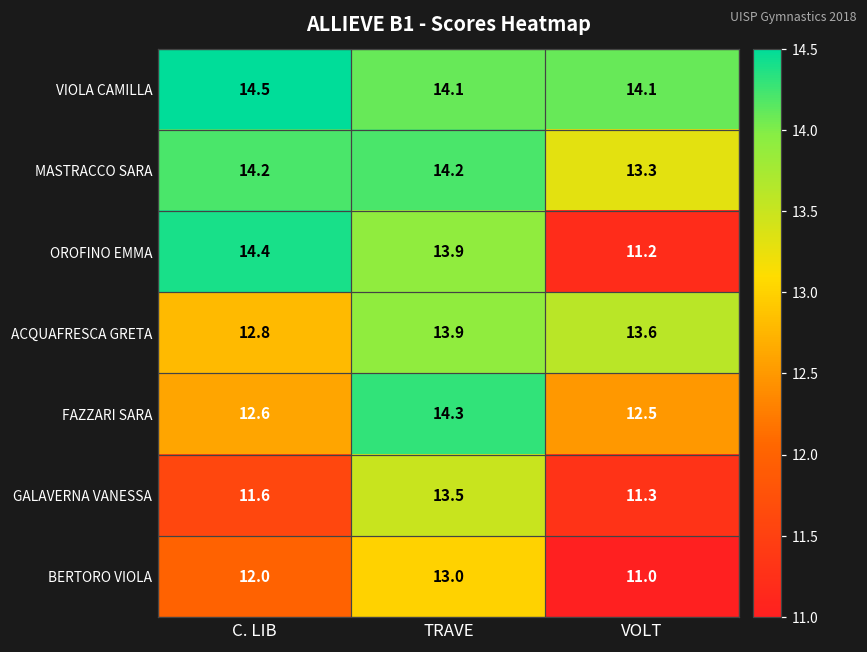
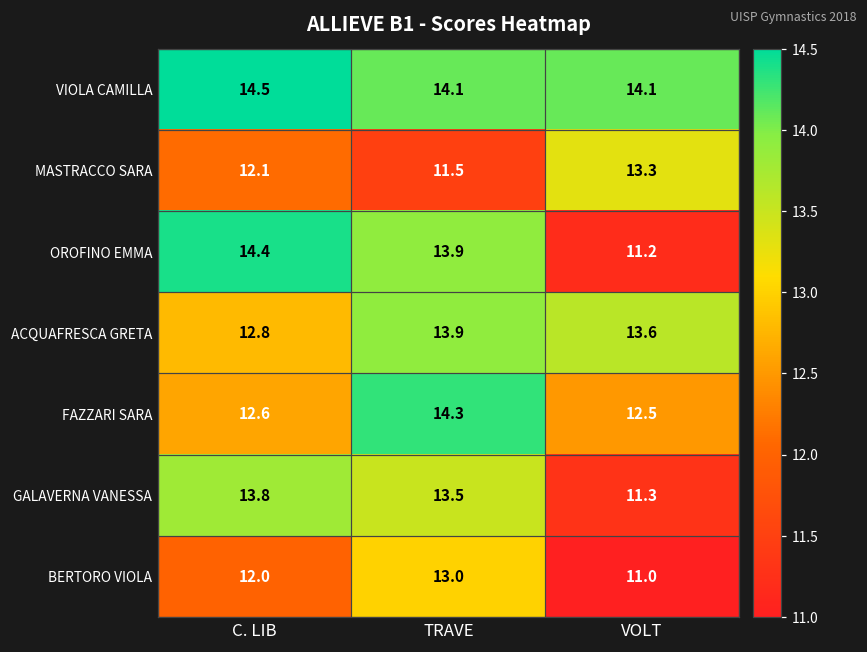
MASTRACCO SARA, C. LIB: 14.2 -> 12.1
MASTRACCO SARA, TRAVE: 14.2 -> 11.5
GALAVERNA VANESSA, C. LIB: 11.6 -> 13.8
